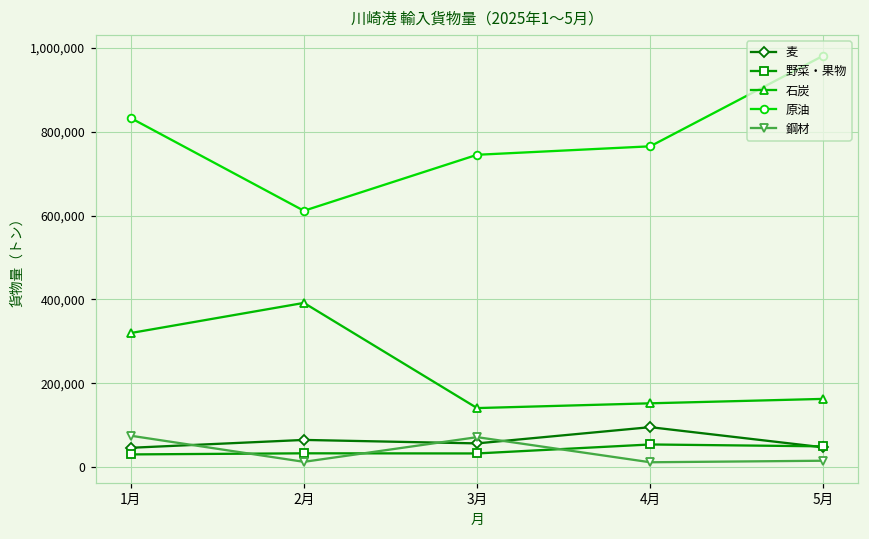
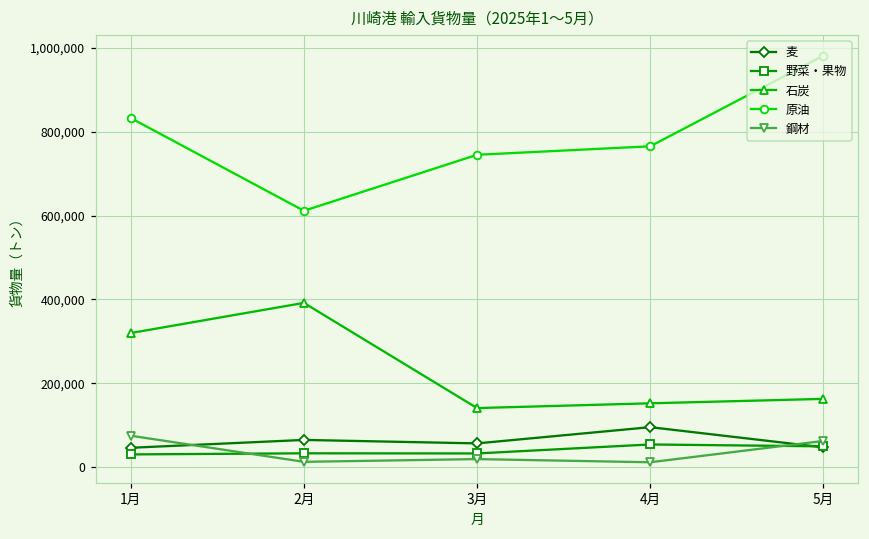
鋼材, 3月: 70,000 -> 20,000
鋼材, 5月: 20,000 -> 60,000
